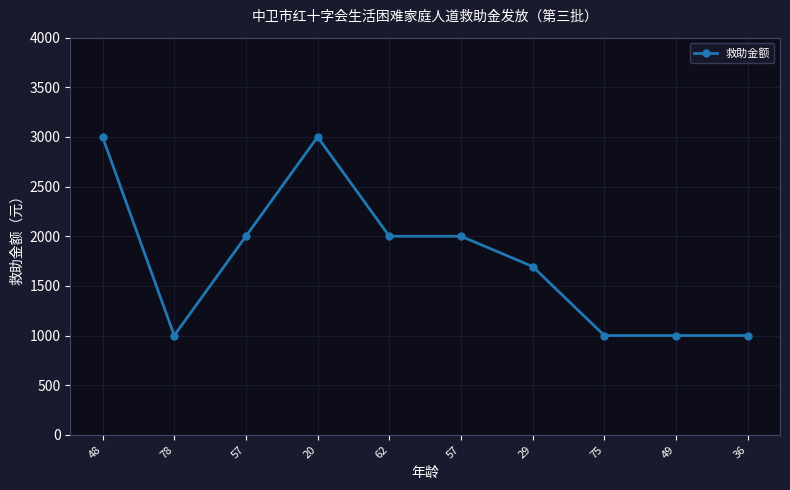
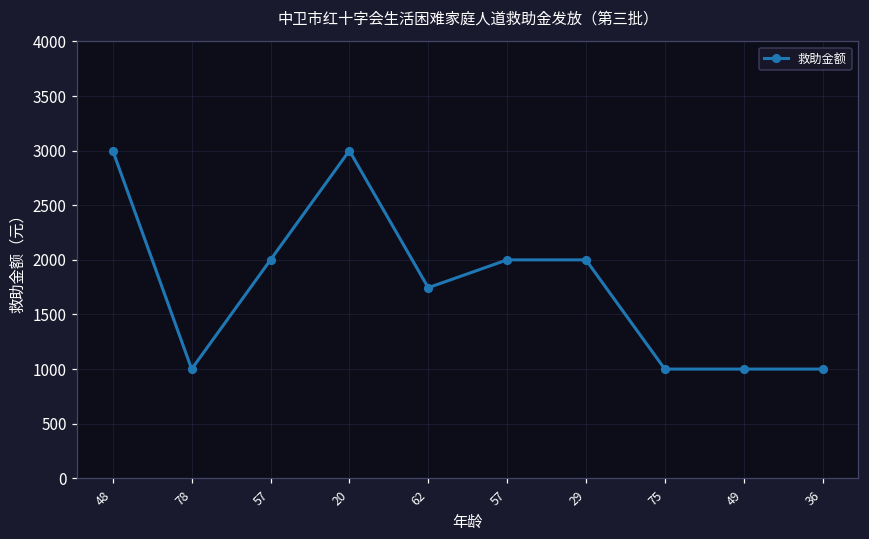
62: 2000 -> 1700
29: 1700 -> 2000
